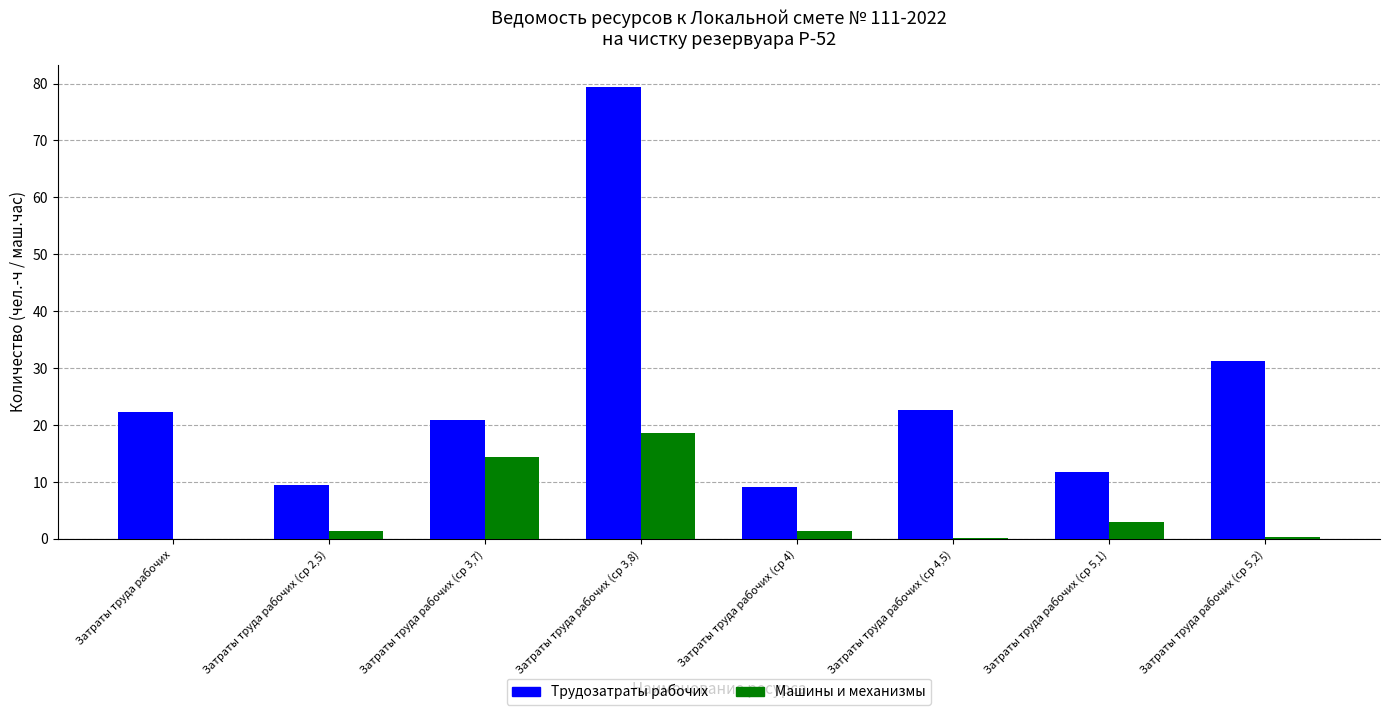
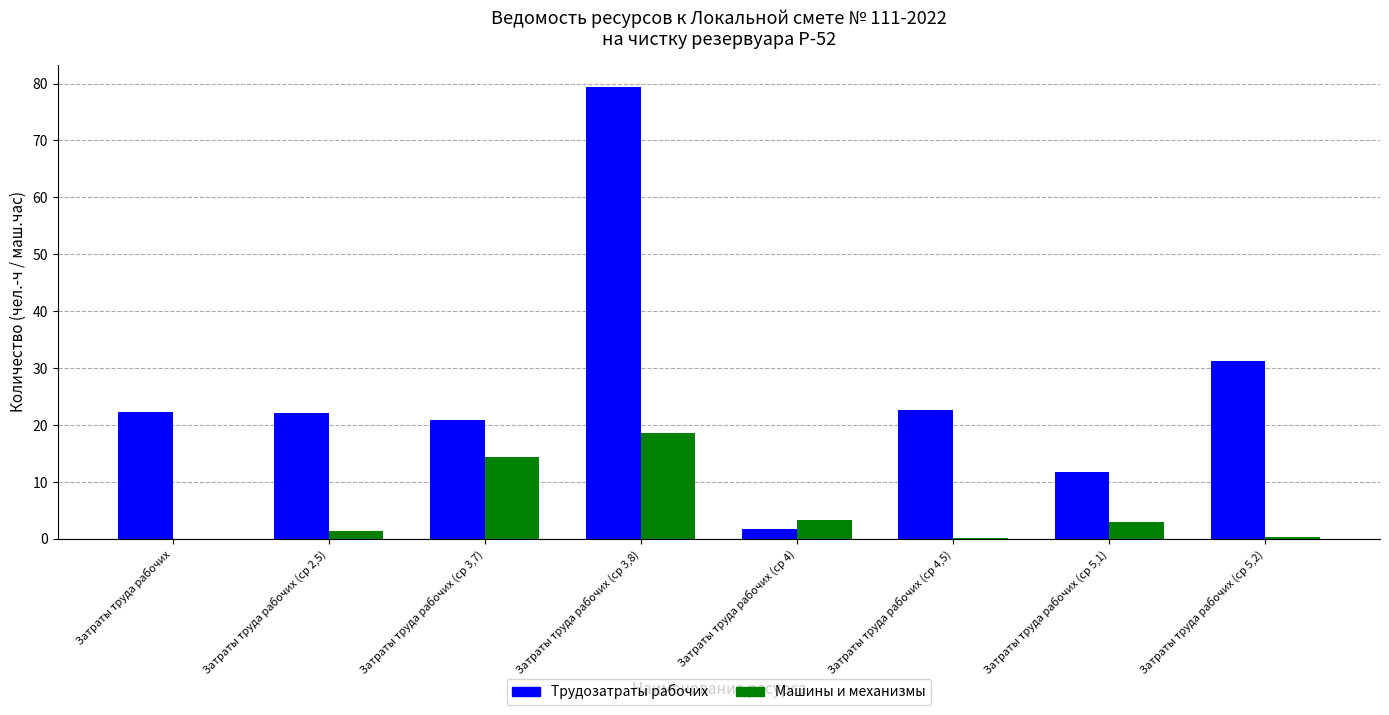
Трудозатраты рабочих, Затраты труда рабочих (ср 2,5): 9 -> 22
Трудозатраты рабочих, Затраты труда рабочих (ср 4): 9 -> 2
Машины и механизмы, Затраты труда рабочих (ср 4): 1 -> 3
